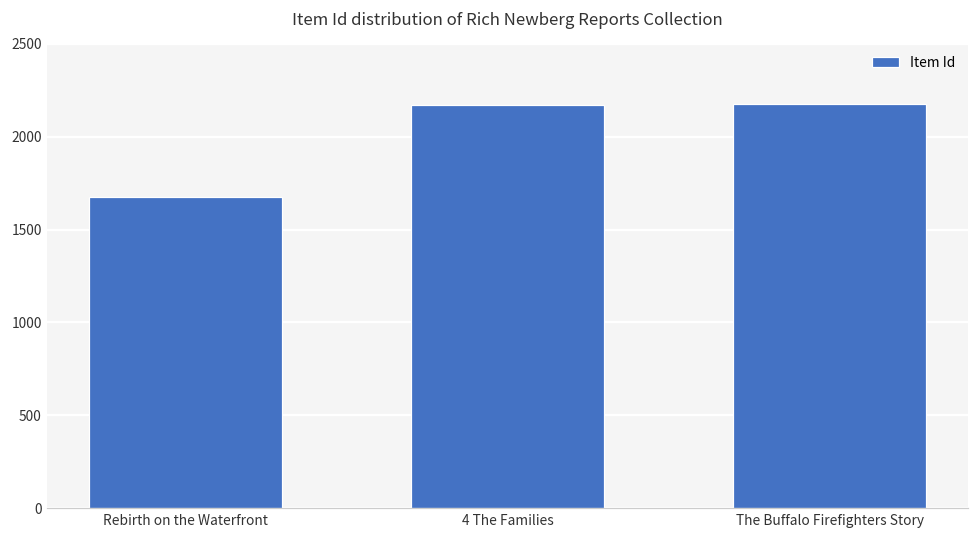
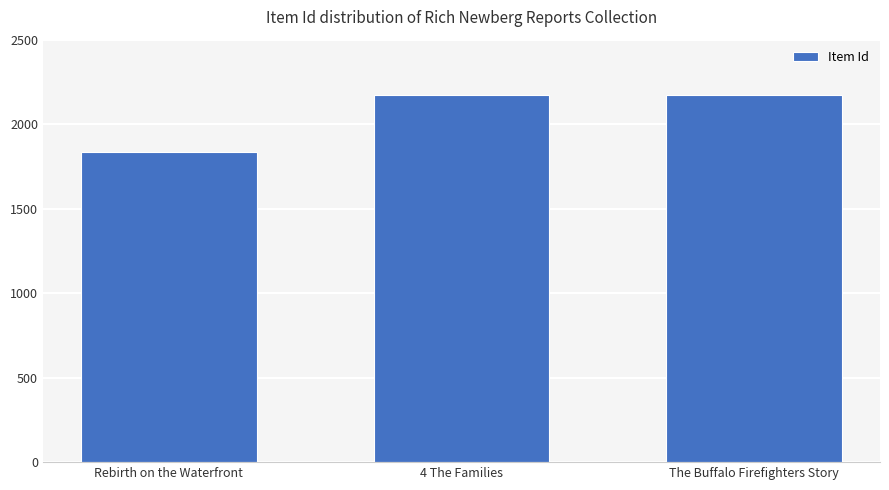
Rebirth on the Waterfront: 1680 -> 1830
